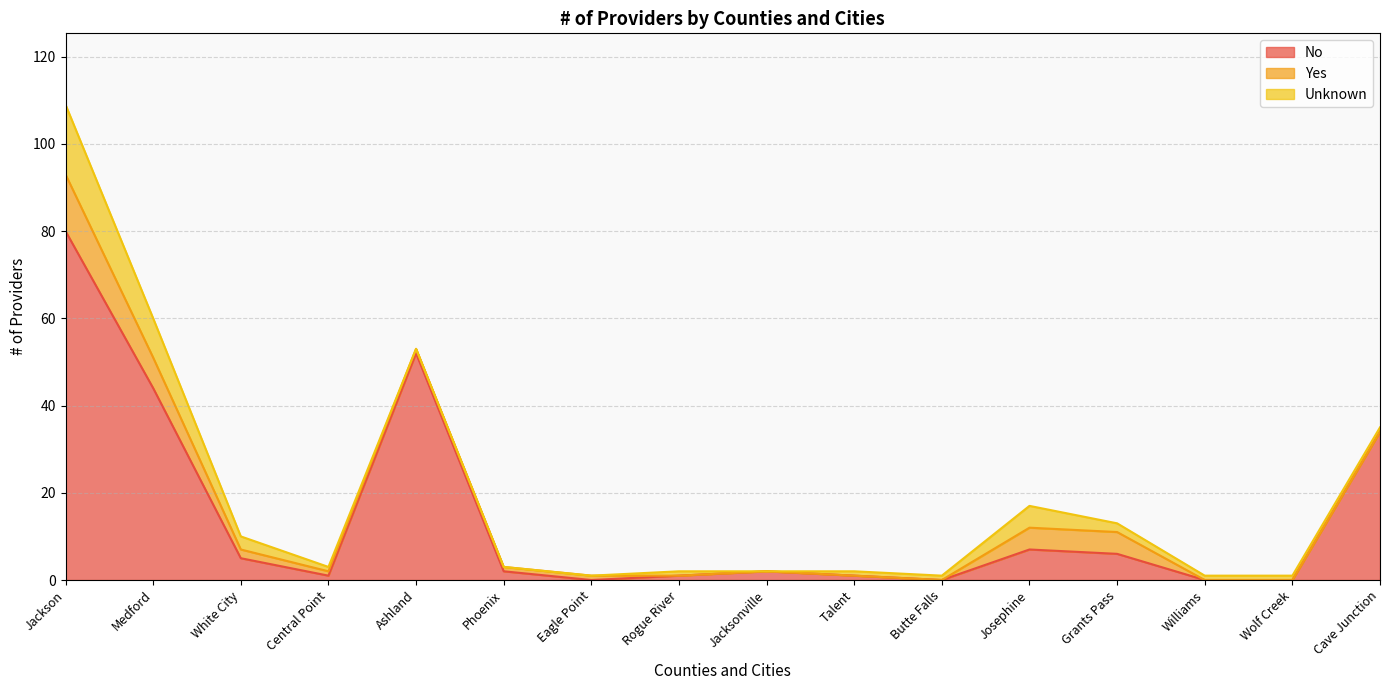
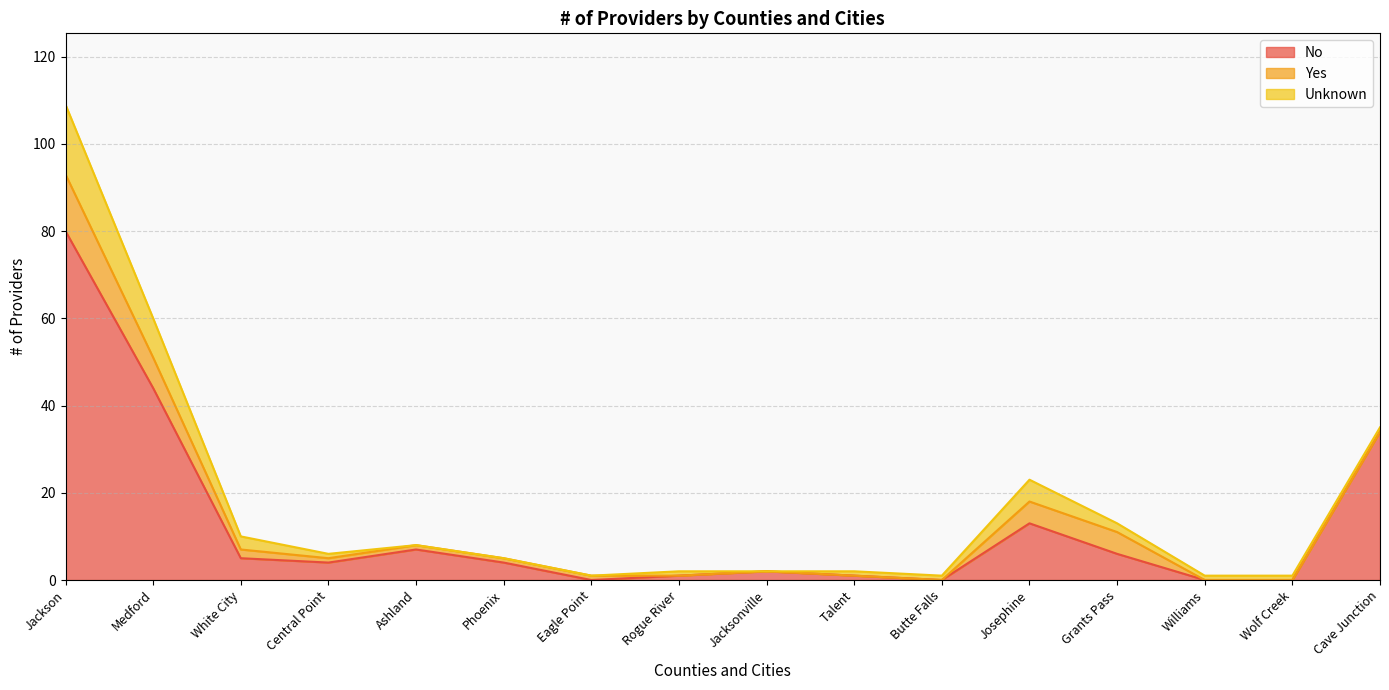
No, Central Point: 1 -> 4
No, Ashland: 52 -> 7
No, Phoenix: 2 -> 4
No, Josephine: 7 -> 13
